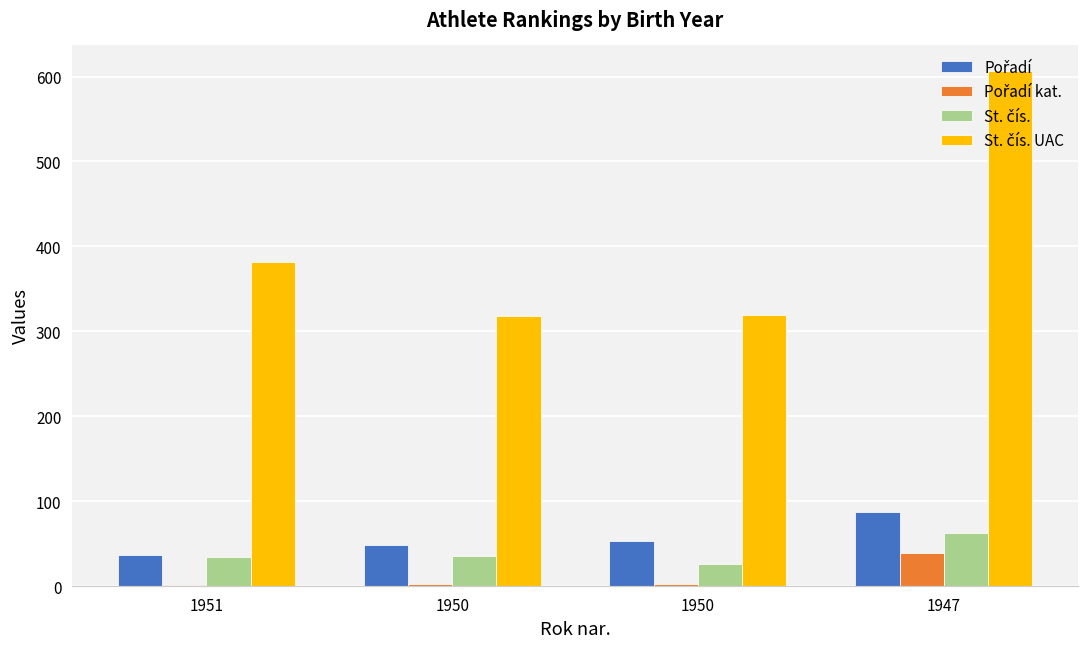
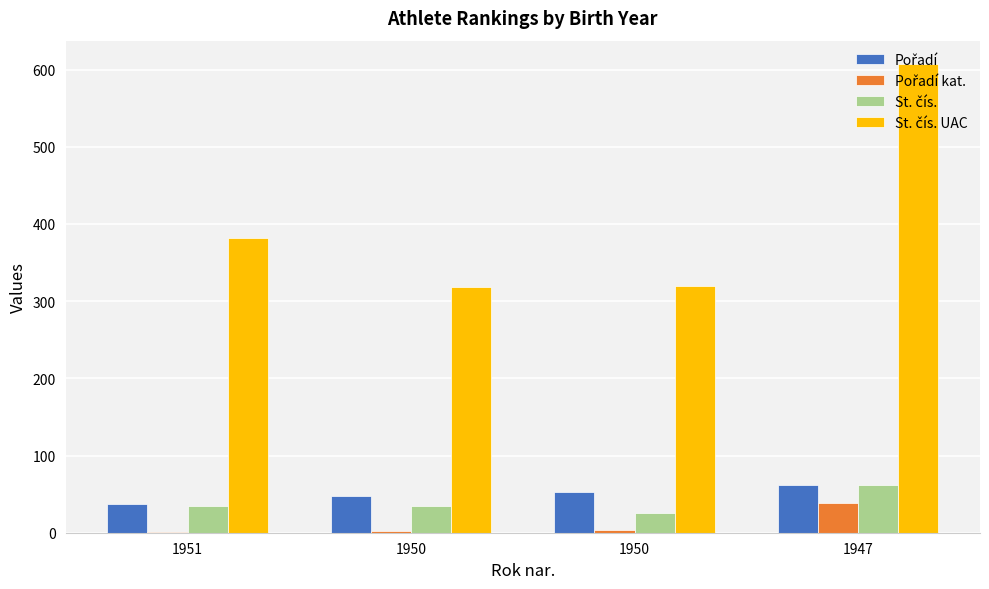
Pořadí, 1947: 90 -> 60
